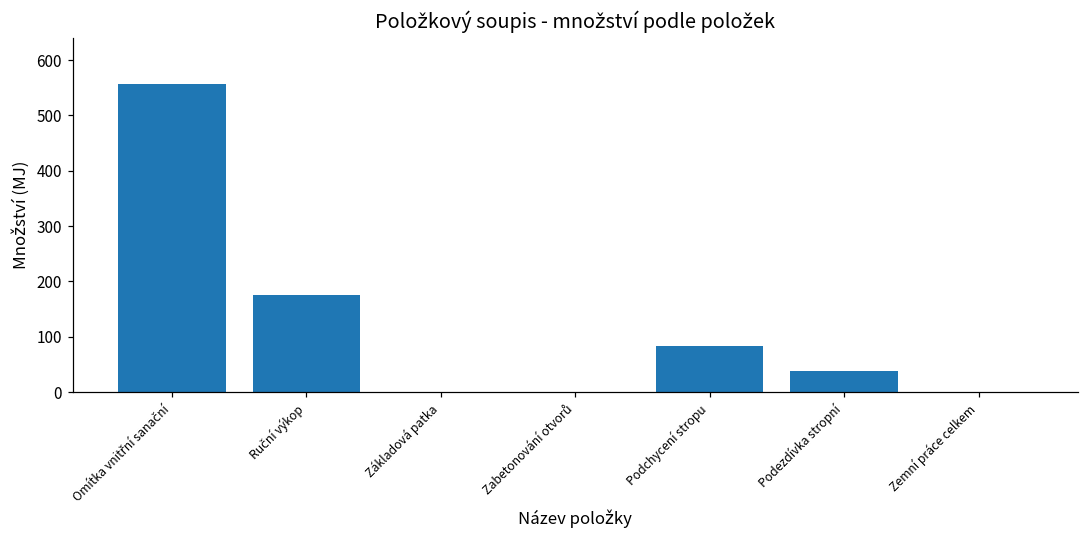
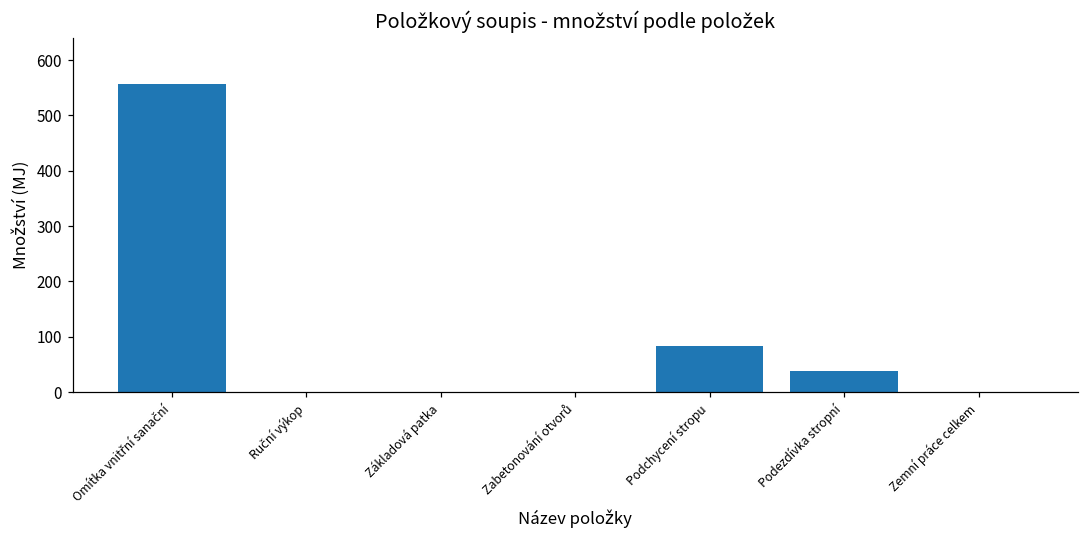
Ruční výkop: 180 -> 0
